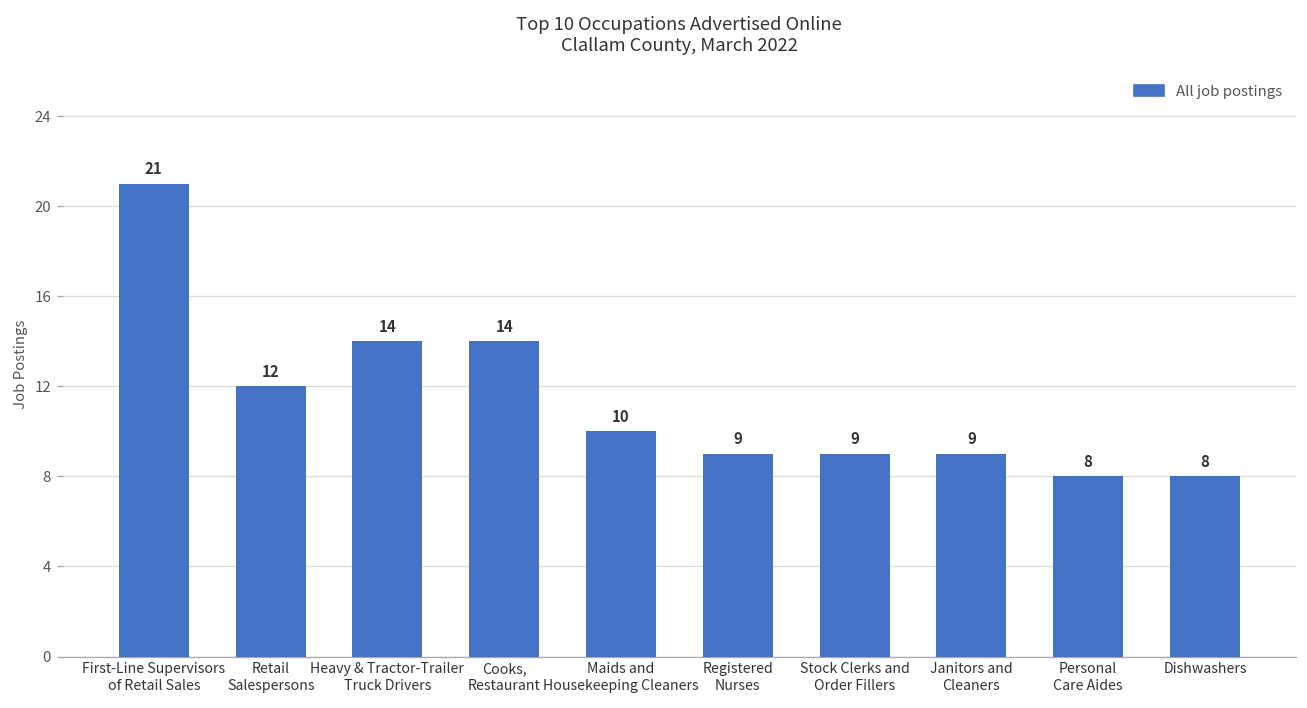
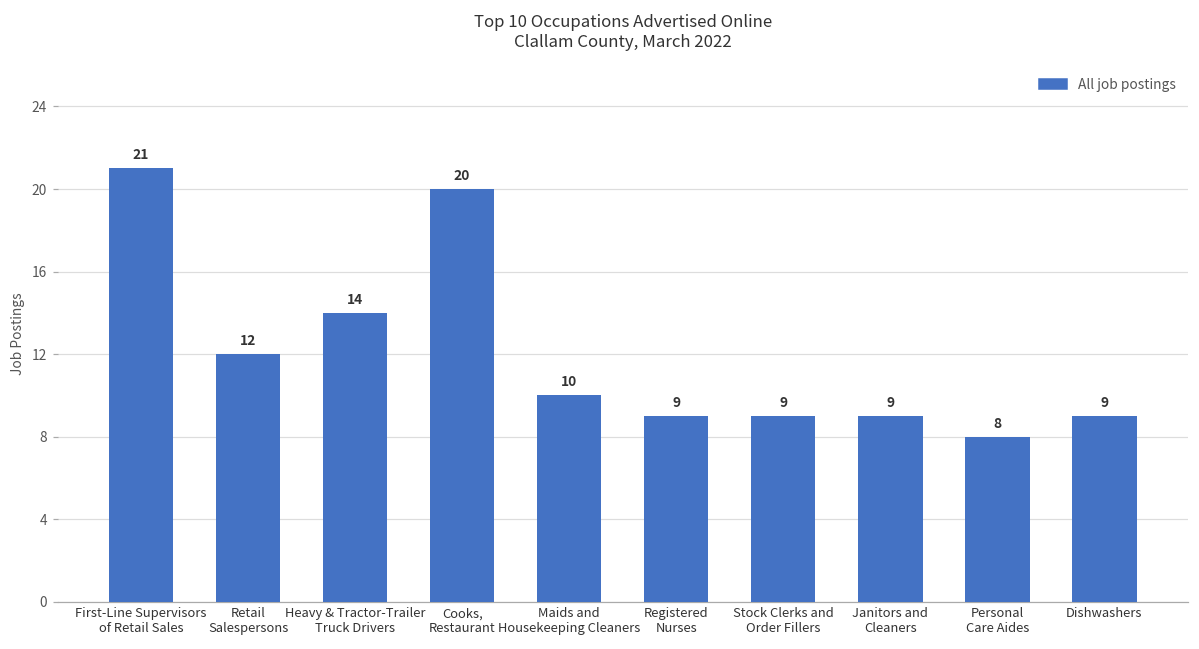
Cooks, Restaurant: 14 -> 20
Dishwashers: 8 -> 9
